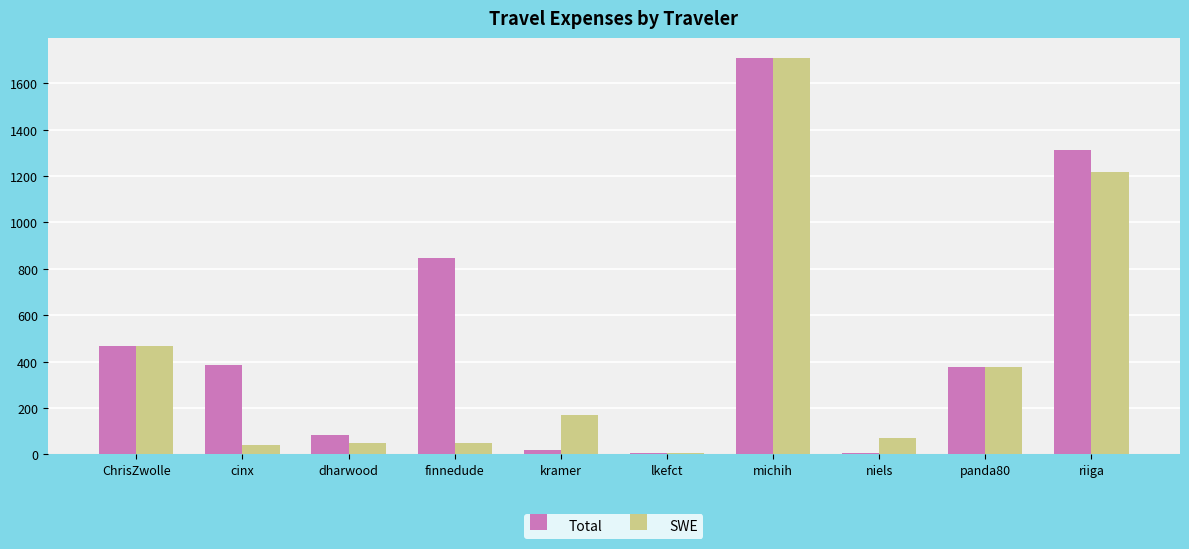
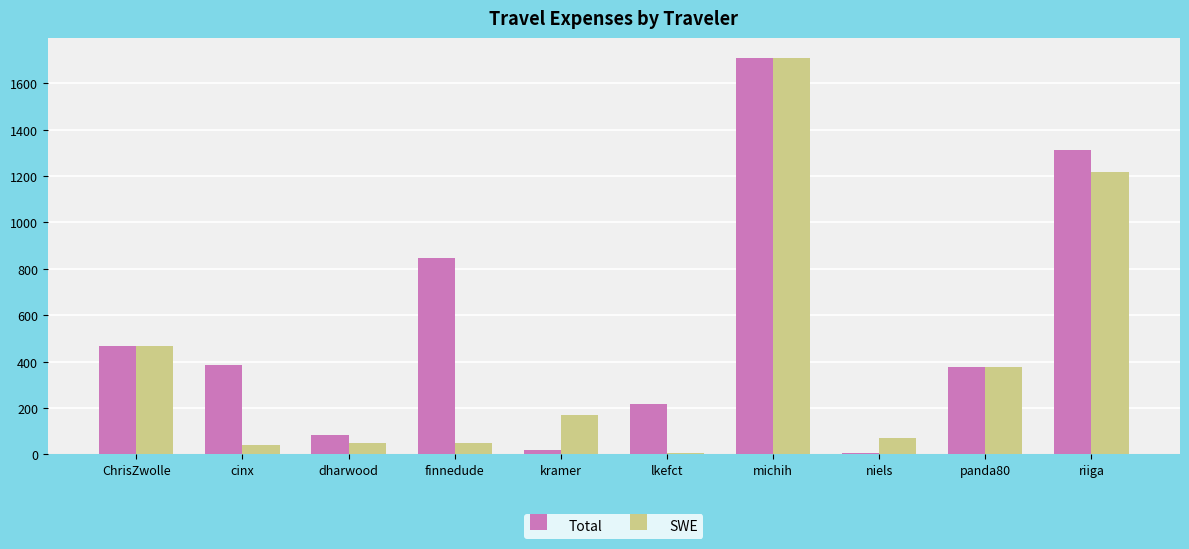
Total, lkefct: 10 -> 220
